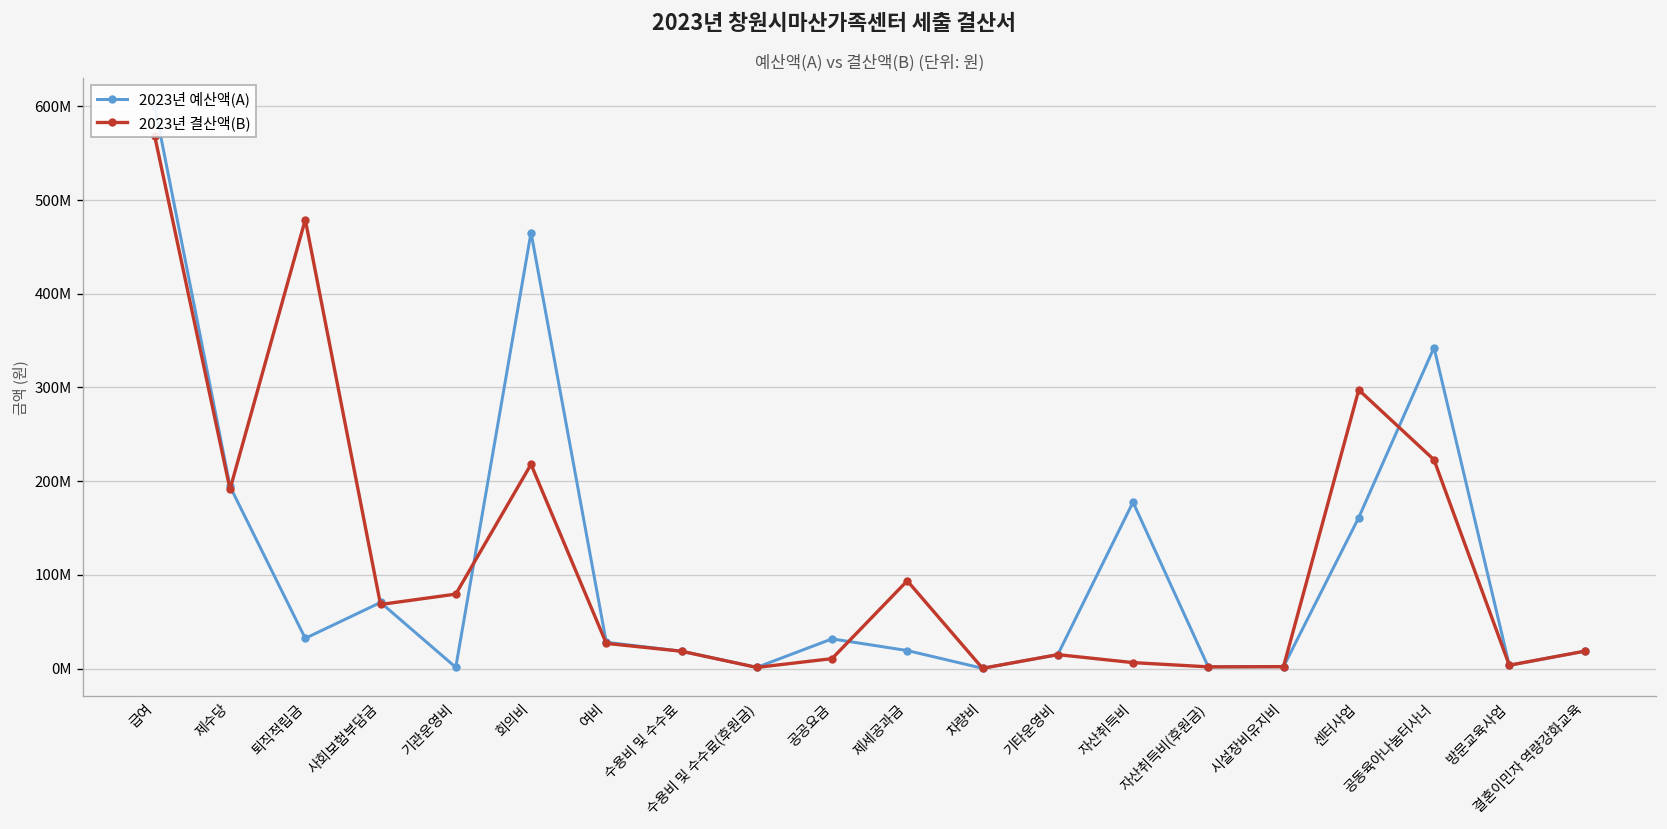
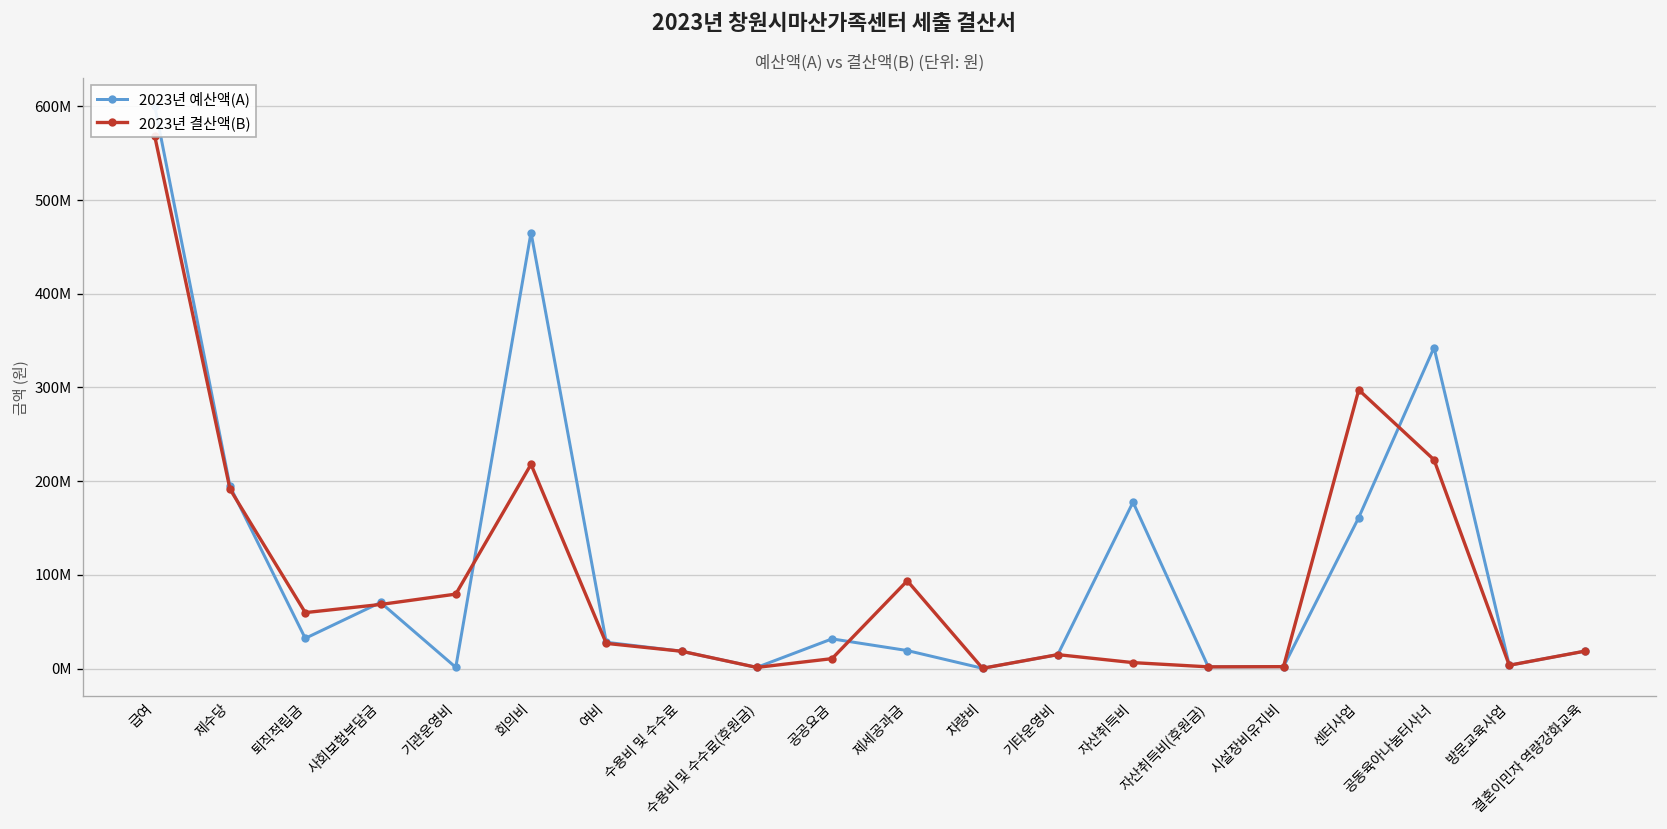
2023년 결산액(B), 퇴직적립금: 480000000 -> 60000000
